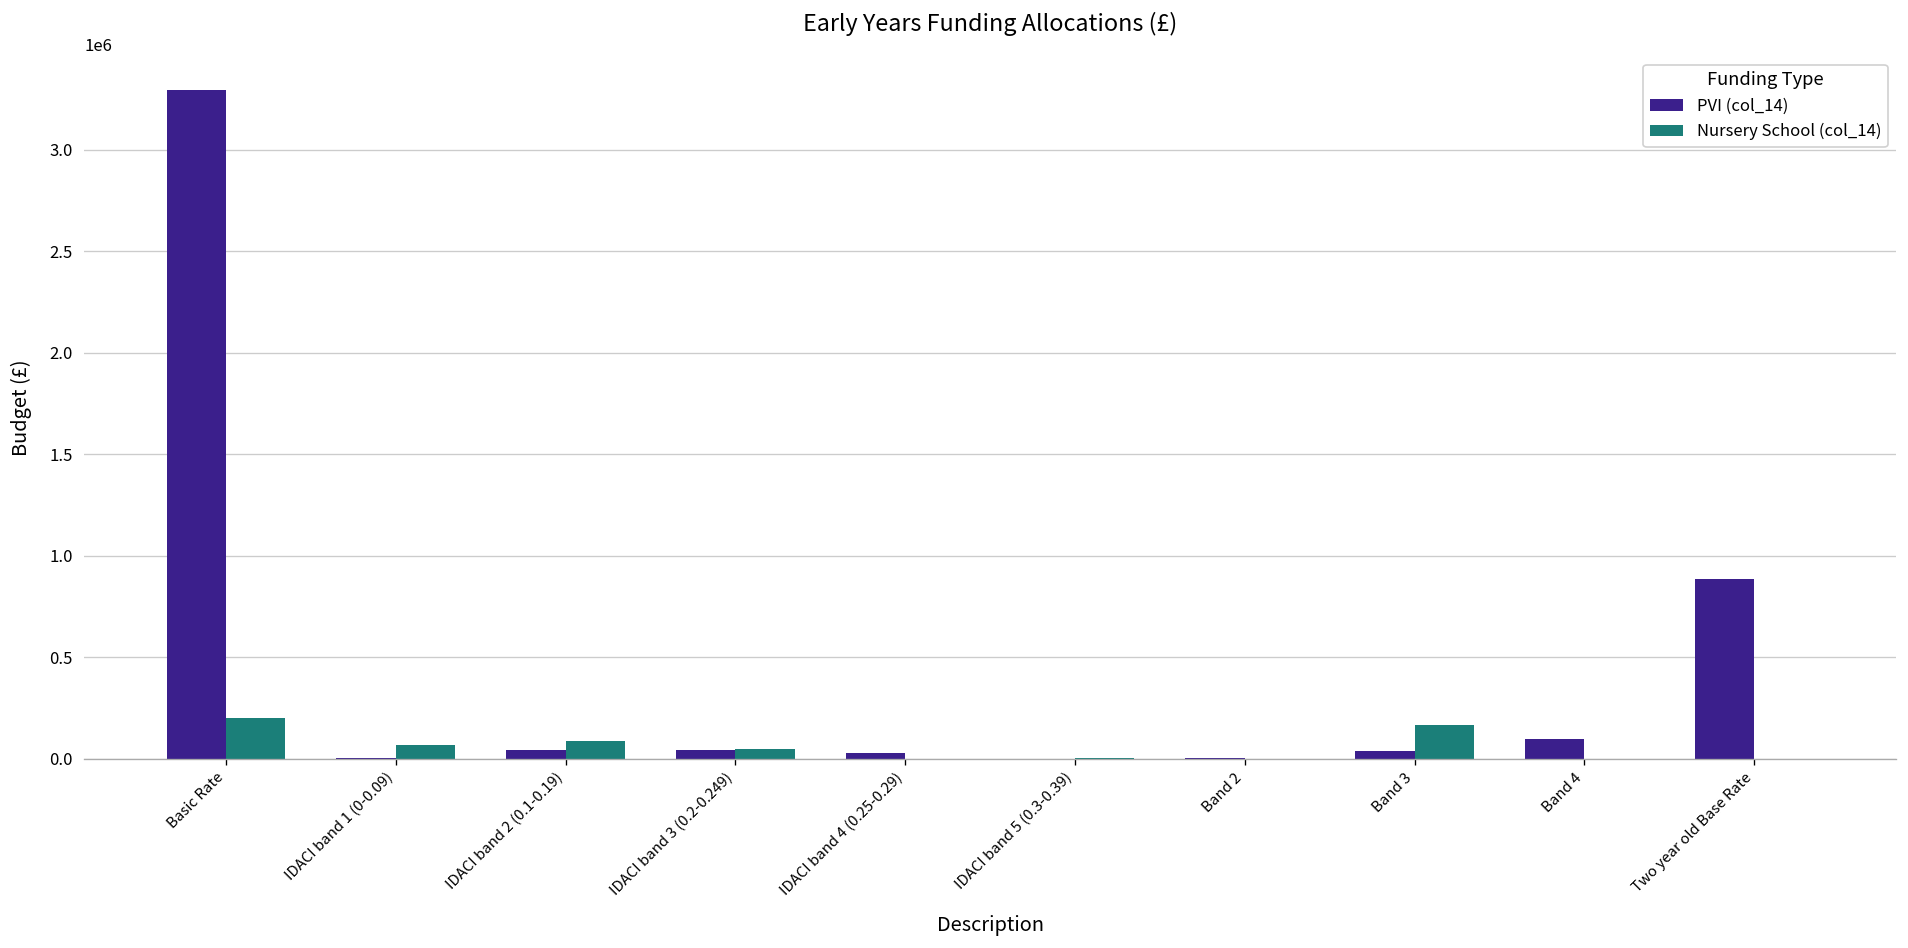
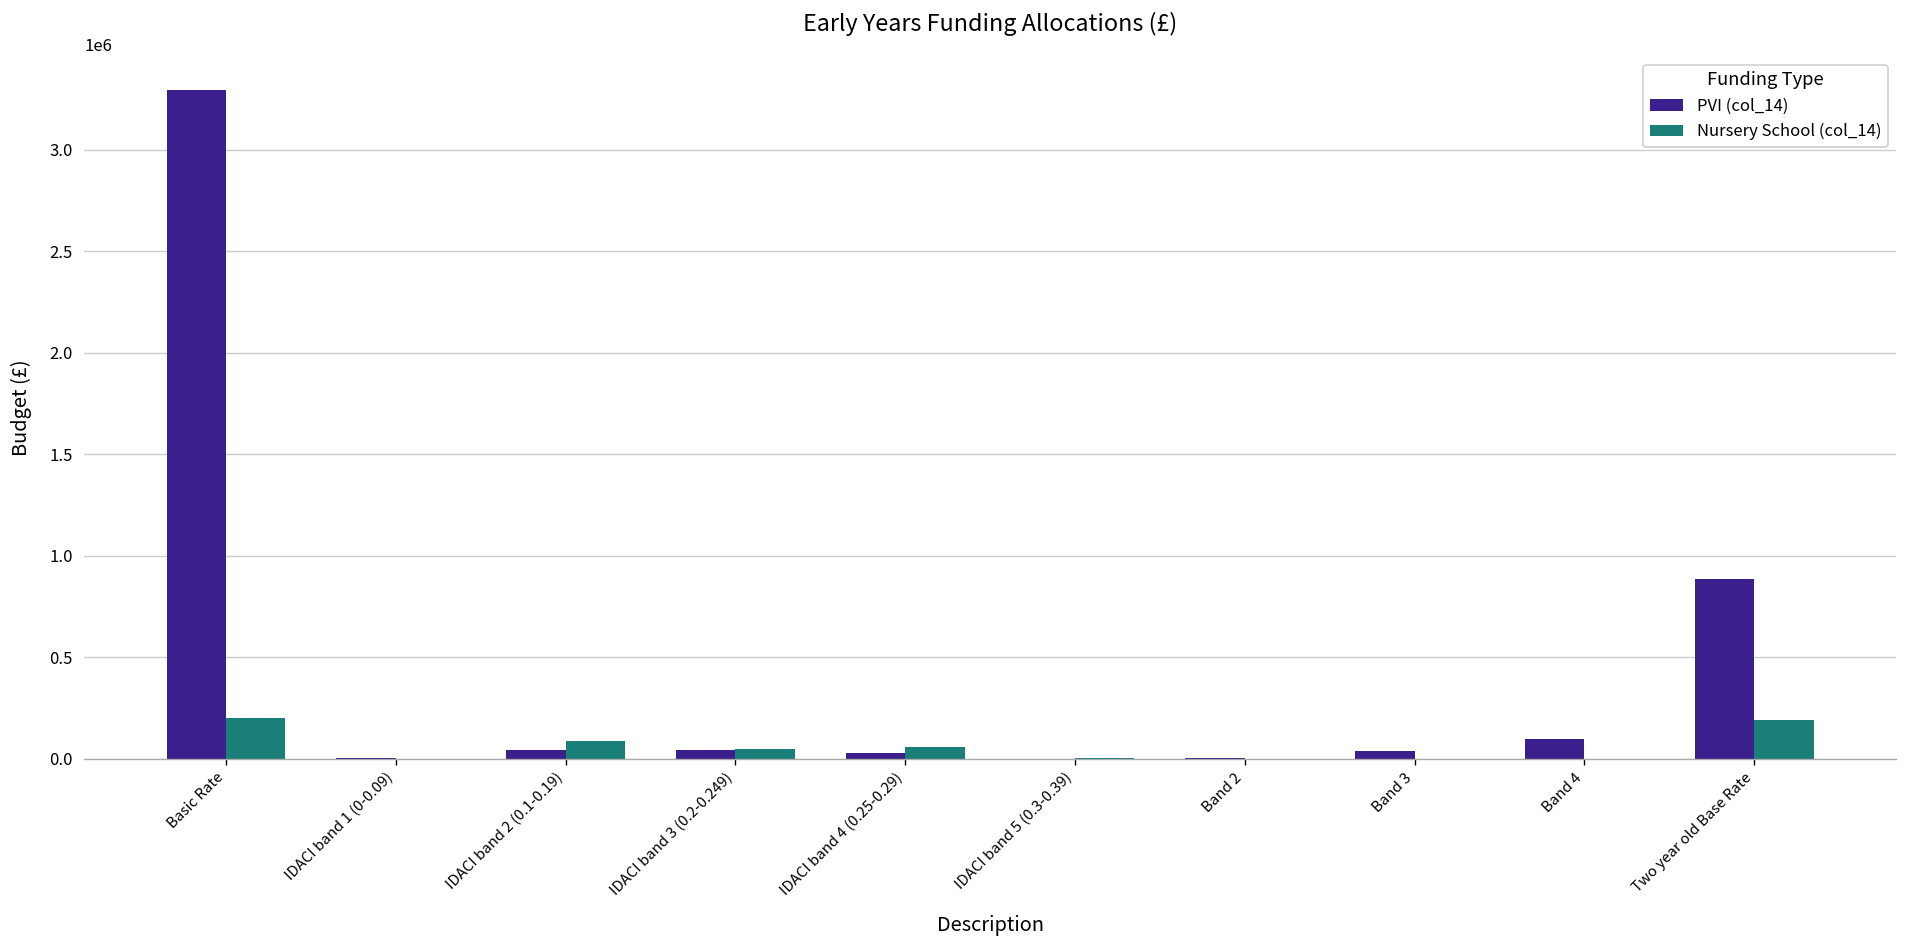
Nursery School (col_14), IDACI band 1 (0-0.09): 70000 -> 0
Nursery School (col_14), IDACI band 4 (0.25-0.29): 0 -> 60000
Nursery School (col_14), Band 3: 170000 -> 0
Nursery School (col_14), Two year old Base Rate: 0 -> 190000
